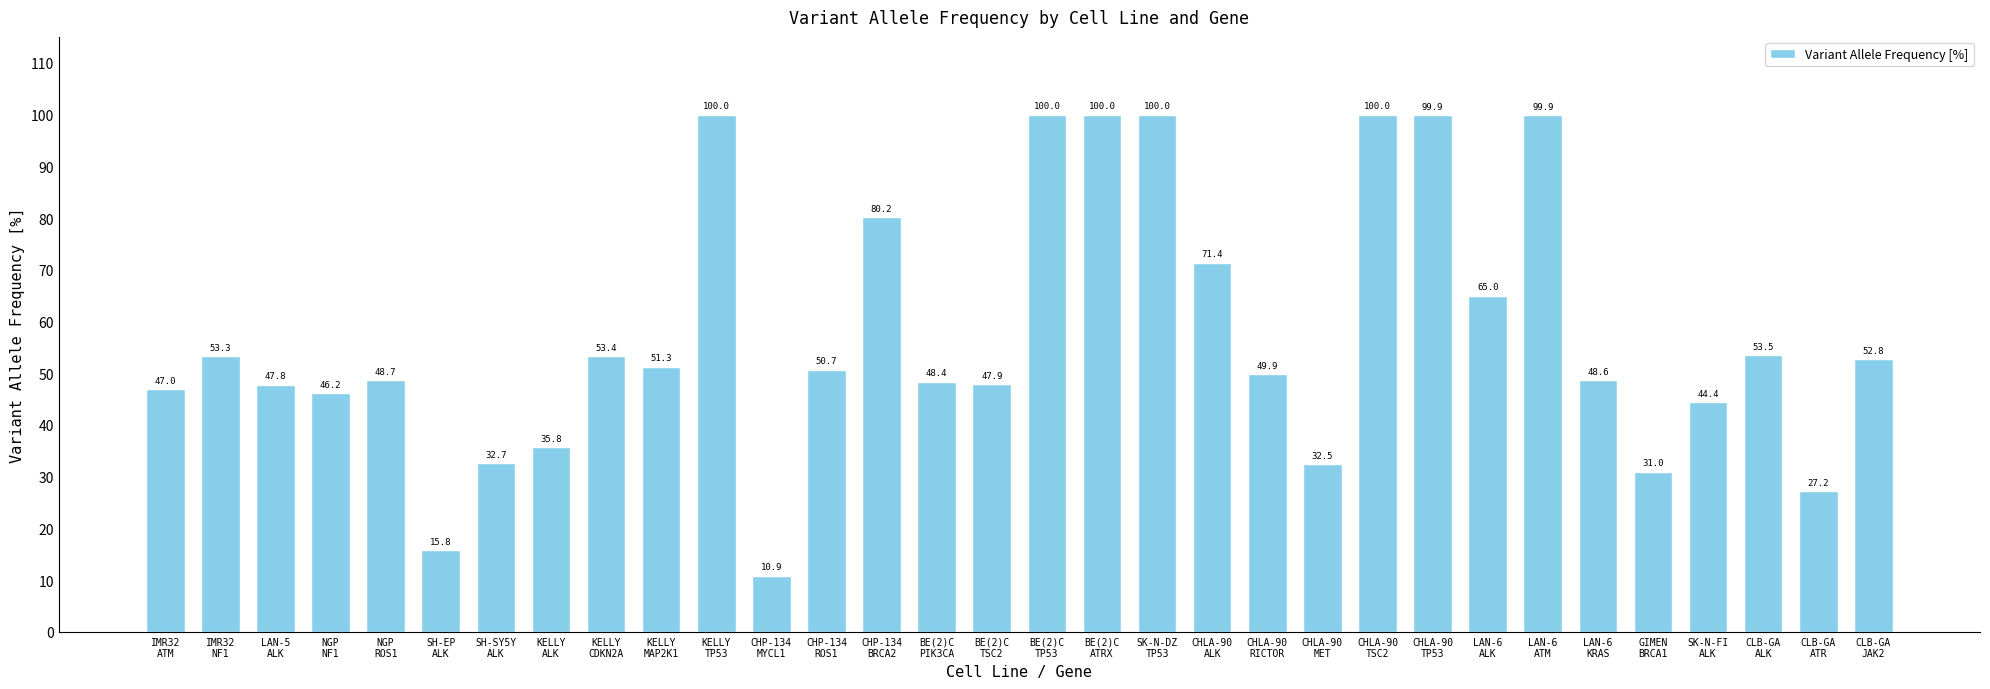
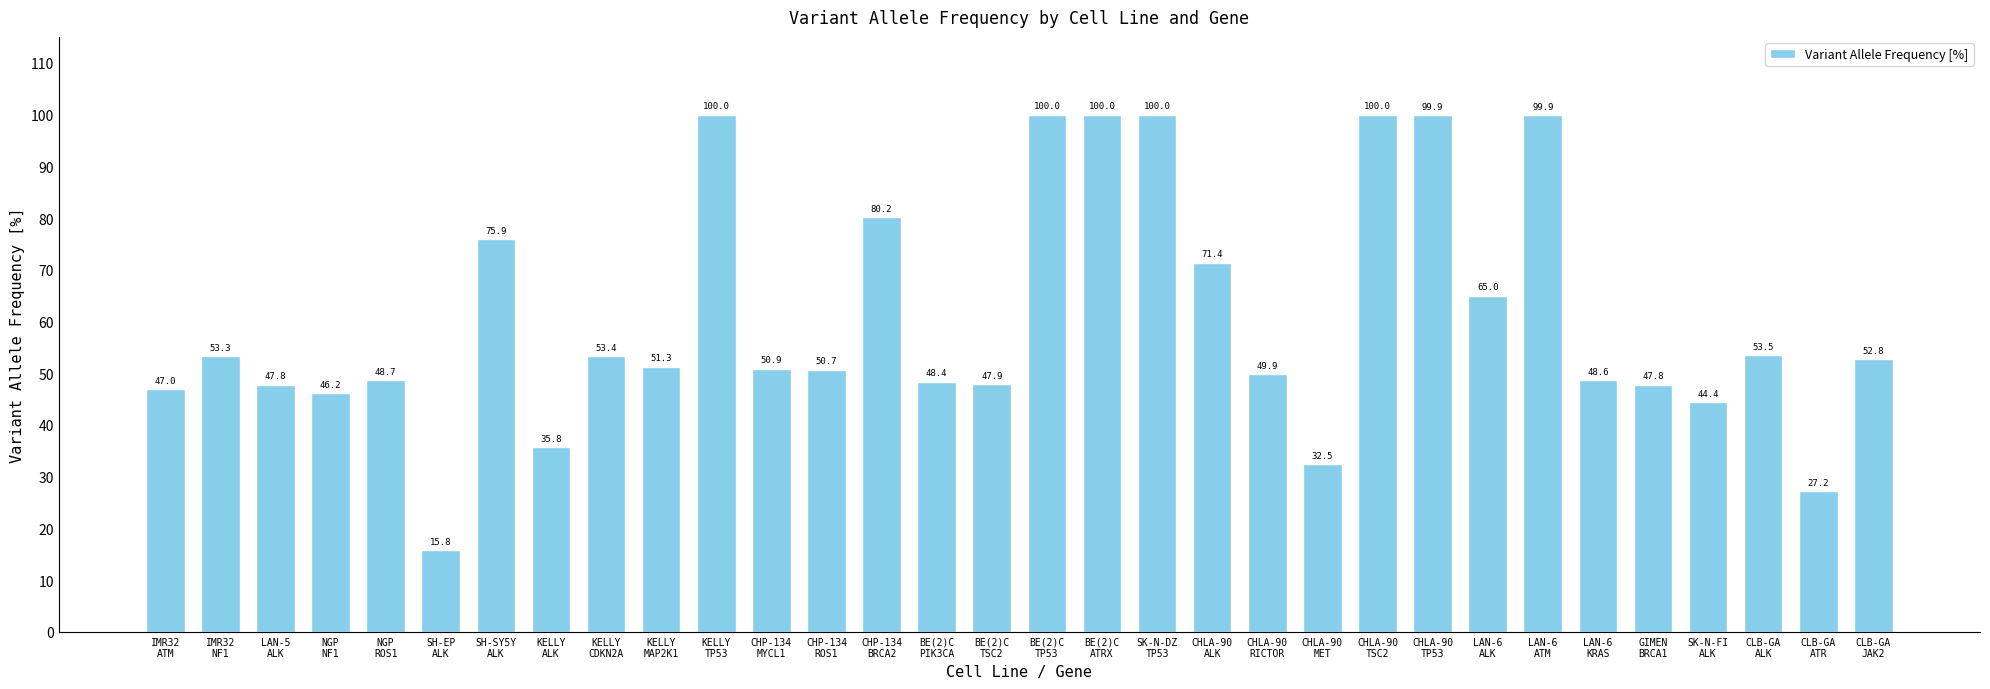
SH-SY5Y ALK: 32.7 -> 75.9
CHP-134 MYCL1: 10.9 -> 50.9
GIMEN BRCA1: 31.0 -> 47.8
